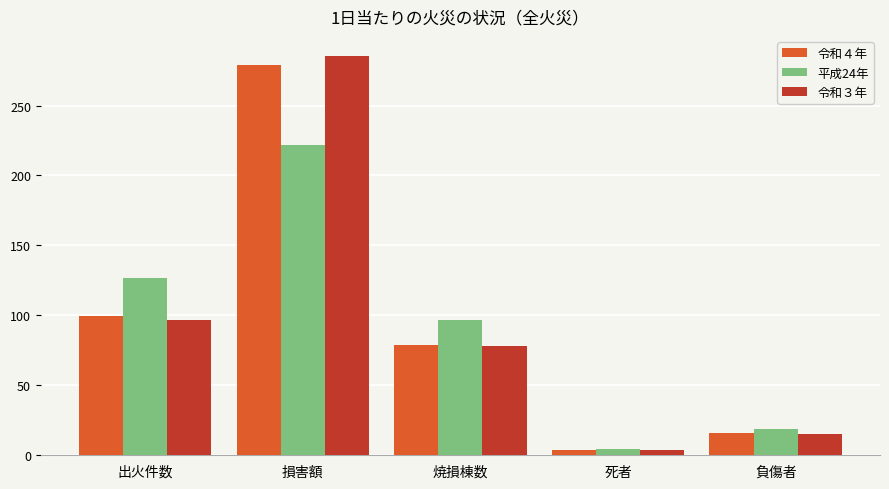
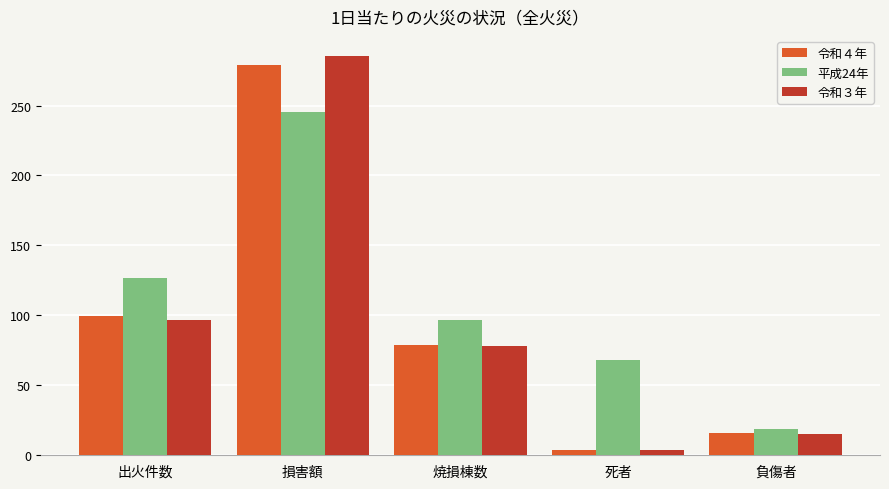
平成24年, 損害額: 222 -> 245
平成24年, 死者: 5 -> 68
